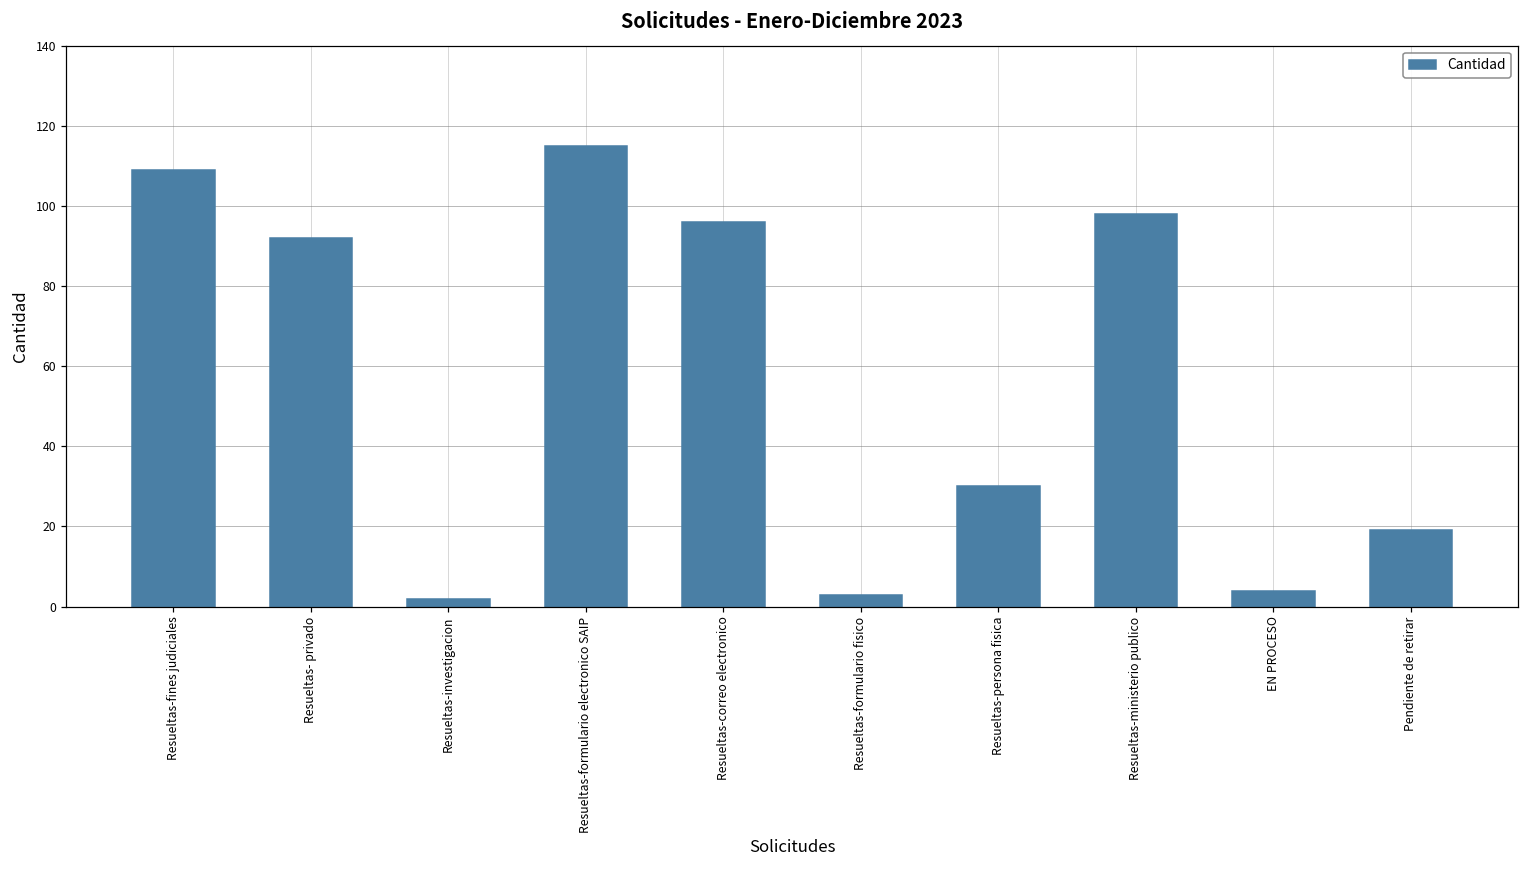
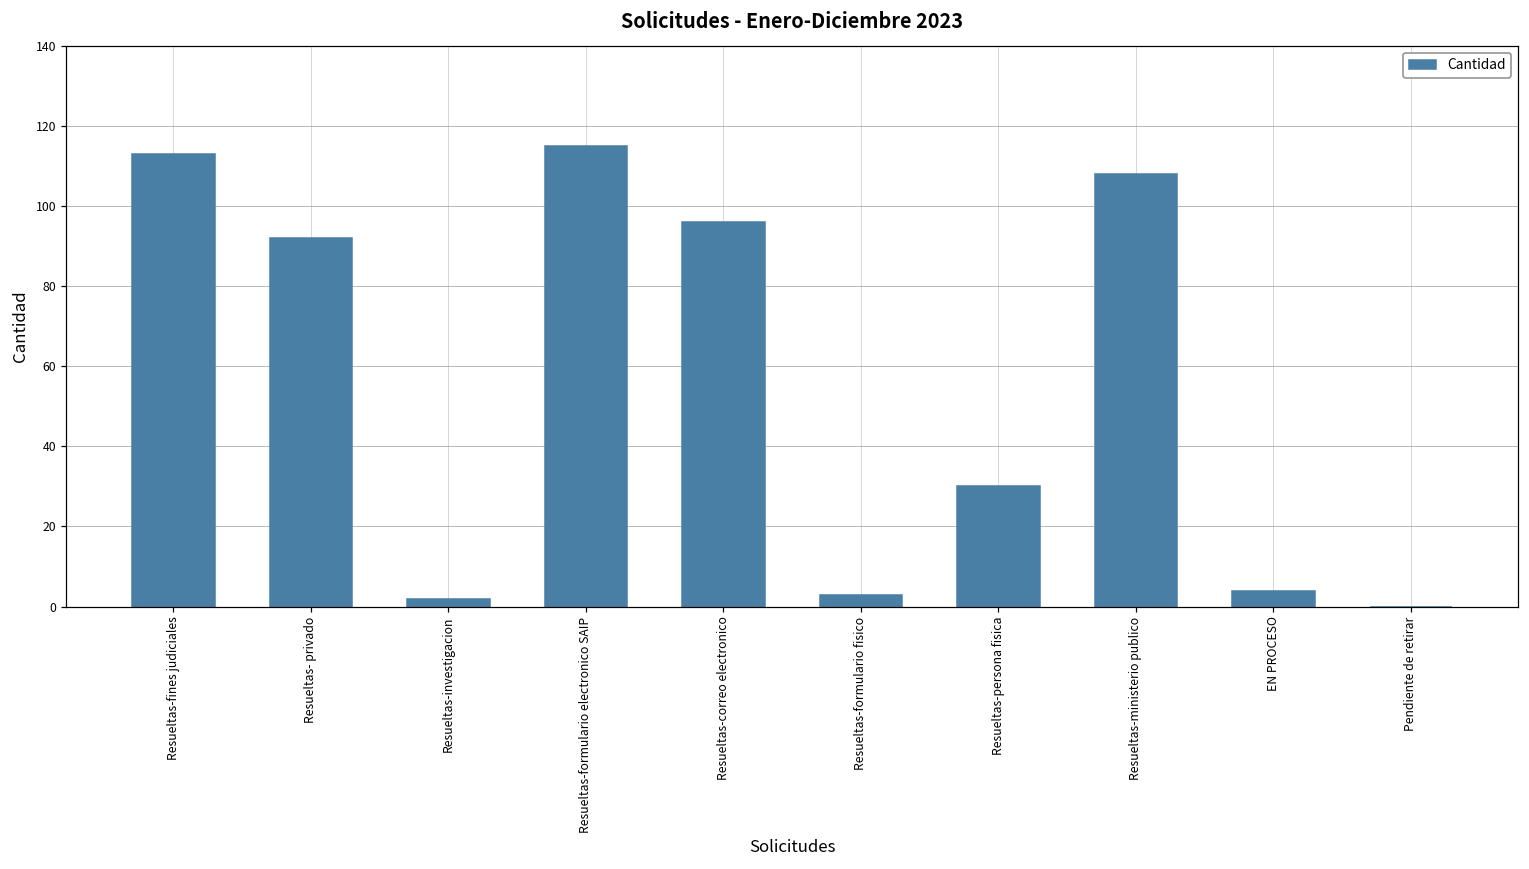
Resueltas-fines judiciales: 109 -> 113
Resueltas-ministerio publico: 98 -> 108
Pendiente de retirar: 19 -> 0
